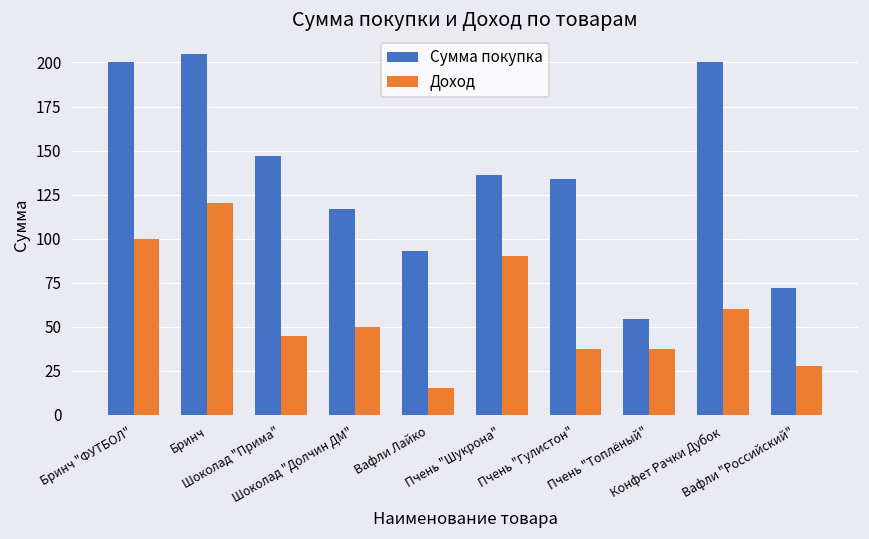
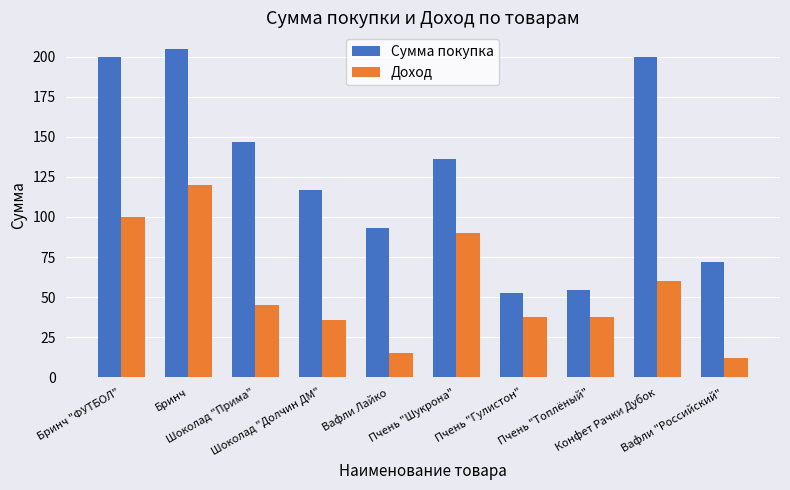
Доход, Шоколад "Долчин ДМ": 50 -> 36
Сумма покупка, Пчень "Гулистон": 134 -> 53
Доход, Вафли "Российский": 28 -> 12
